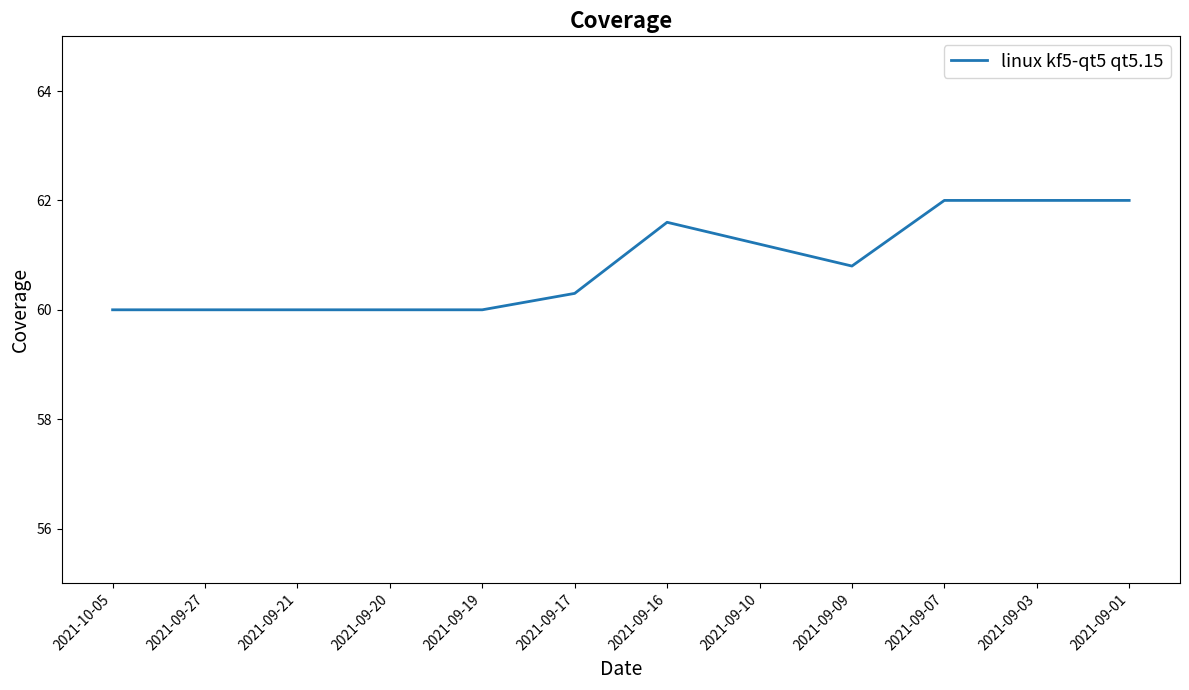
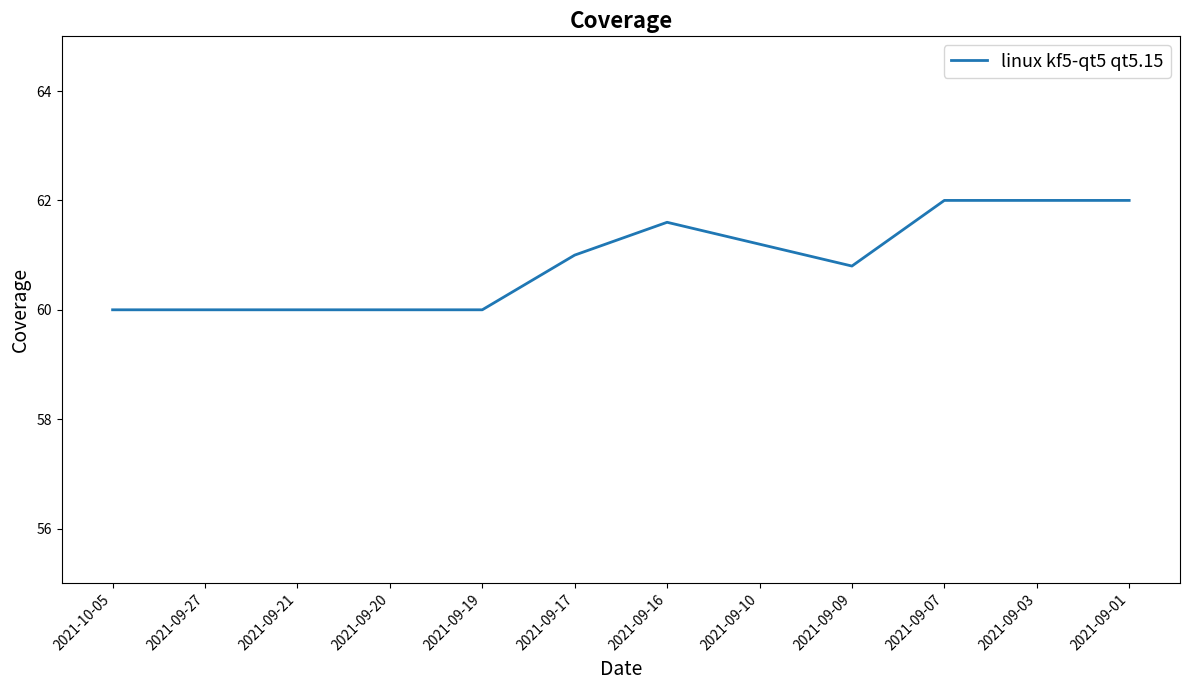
2021-09-17: 60.3 -> 61.0
